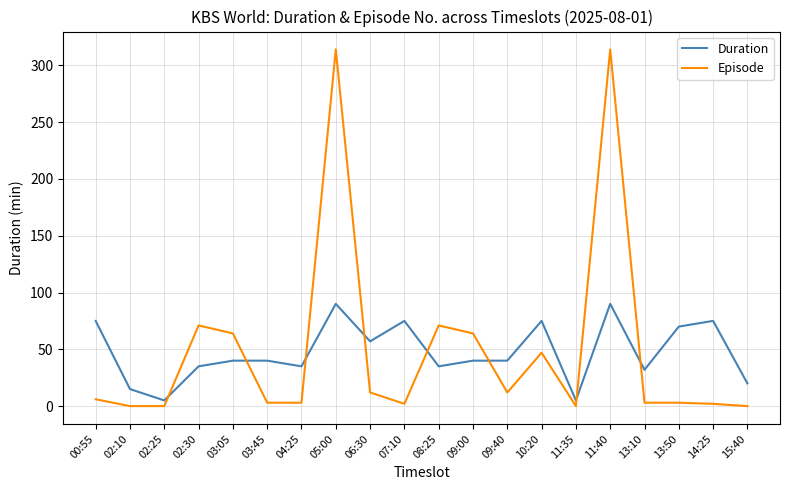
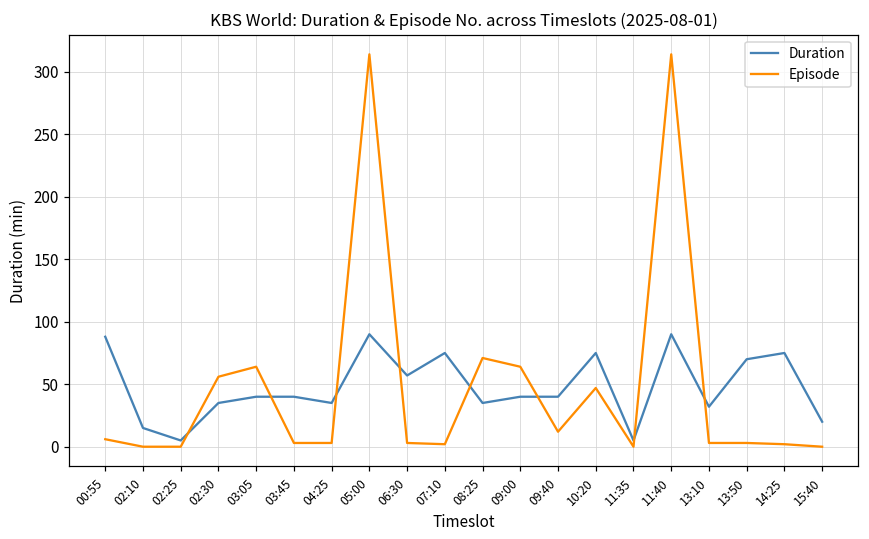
Duration, 00:55: 75 -> 88
Episode, 02:30: 71 -> 56
Episode, 06:30: 12 -> 3
